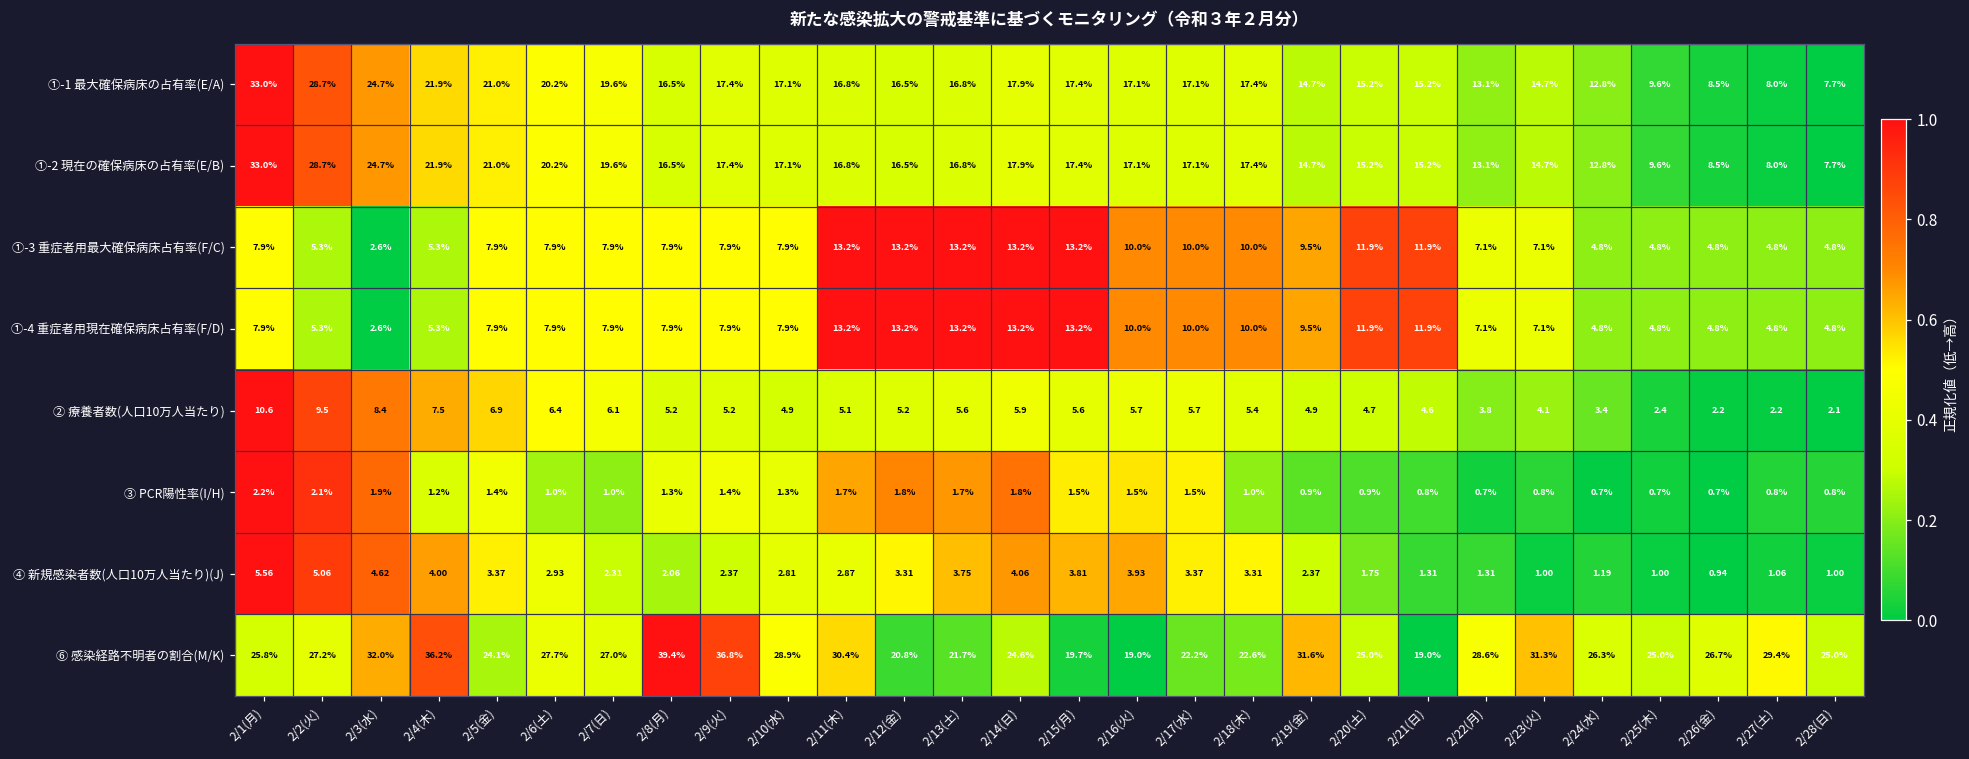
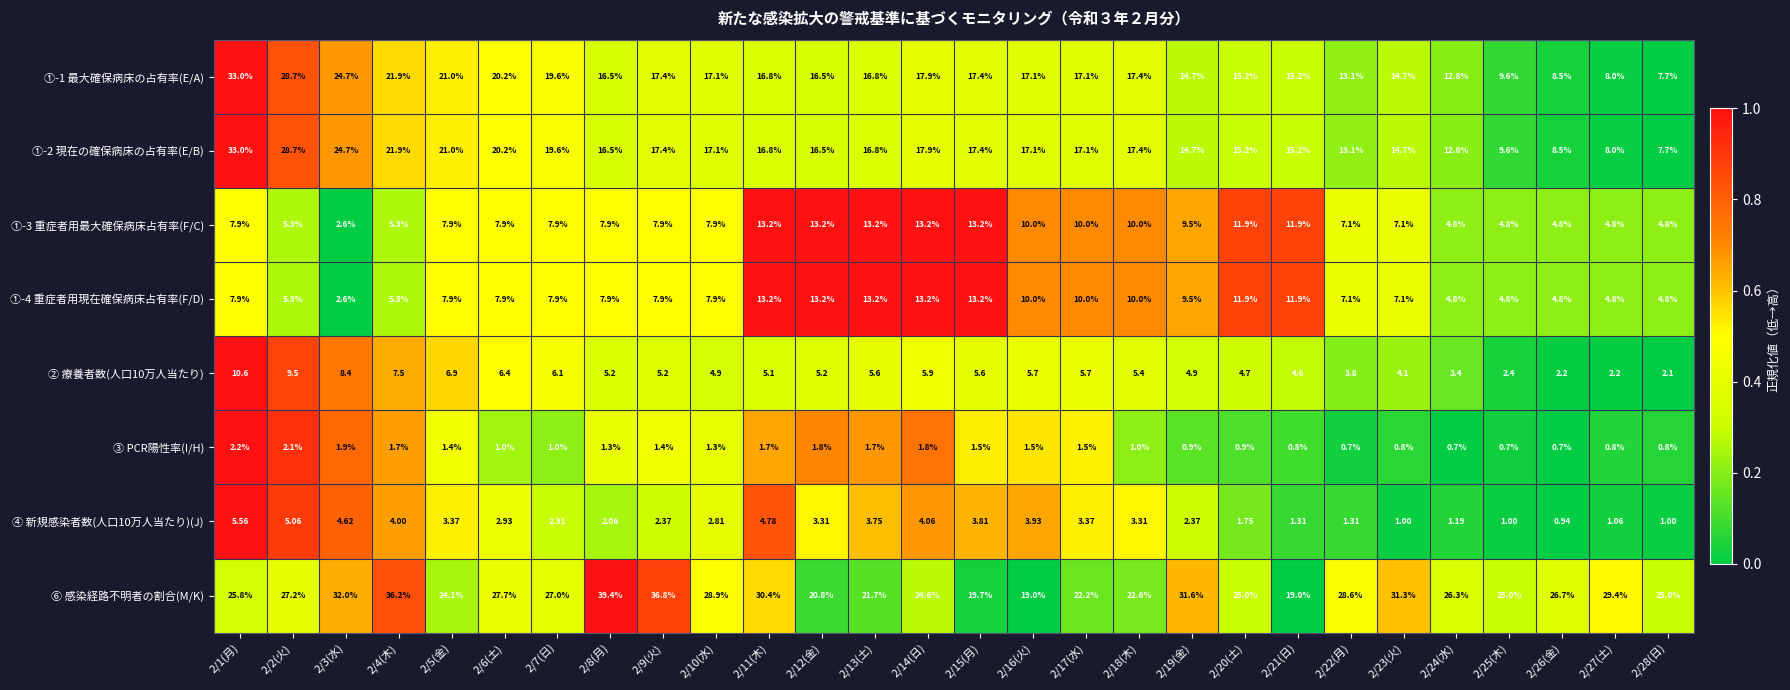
③ PCR陽性率(I/H), 2/4(木): 1.2% -> 1.7%
④ 新規感染者数(人口10万人当たり)(J), 2/11(木): 2.87 -> 4.78
